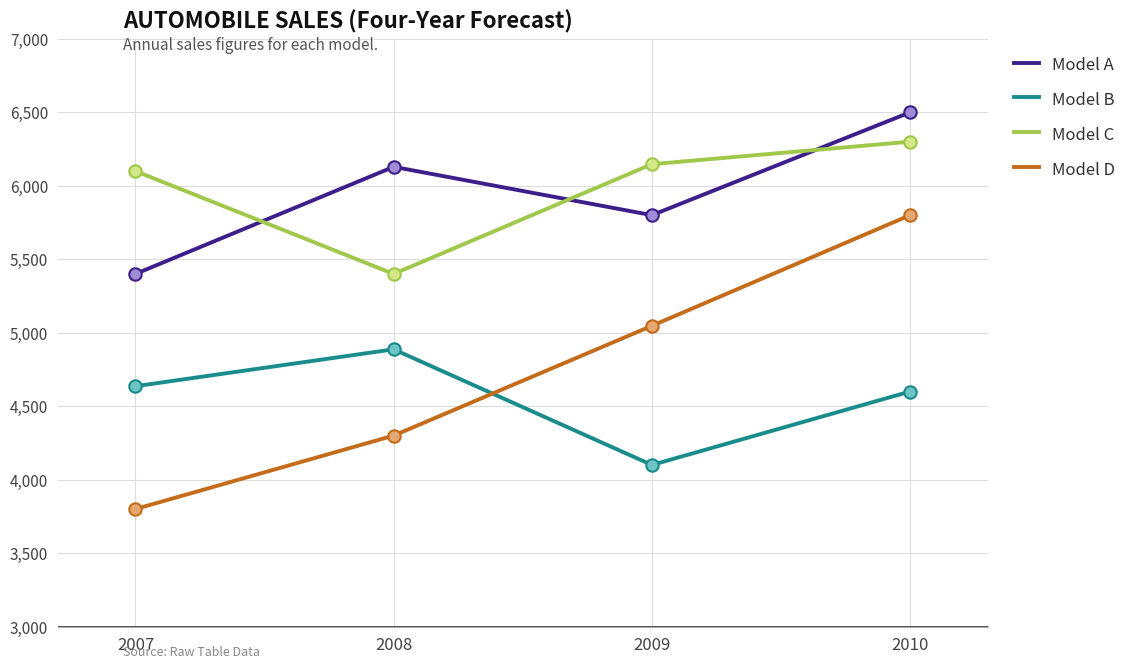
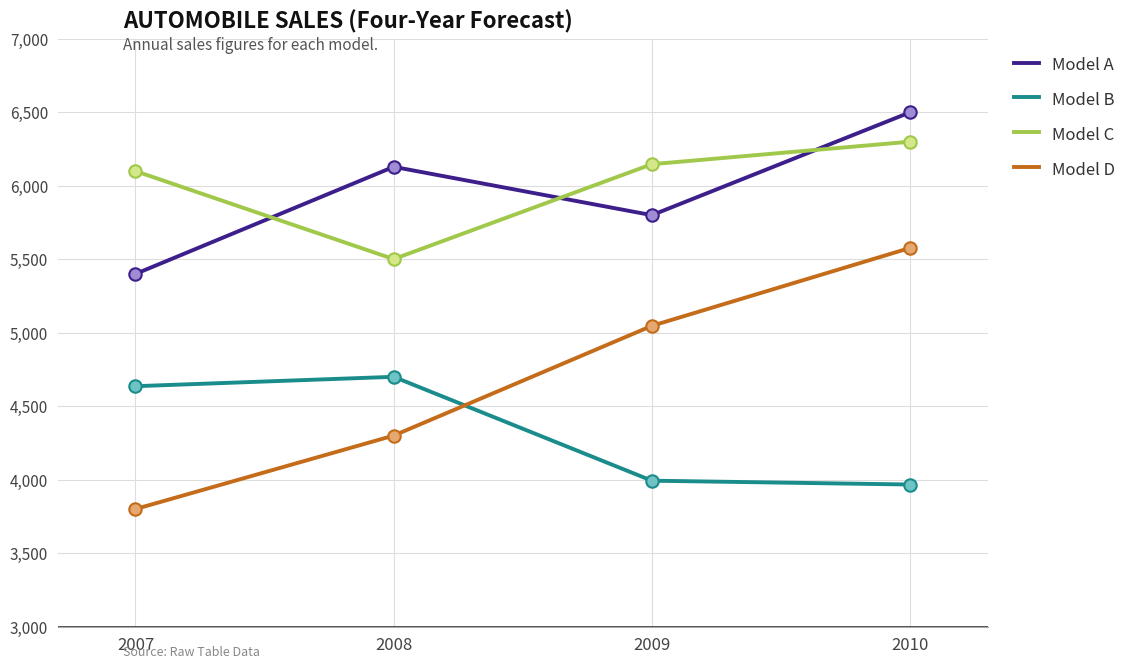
Model B, 2008: 4,890 -> 4,700
Model C, 2008: 5,400 -> 5,500
Model B, 2009: 4,100 -> 3,990
Model B, 2010: 4,600 -> 3,970
Model D, 2010: 5,800 -> 5,580
